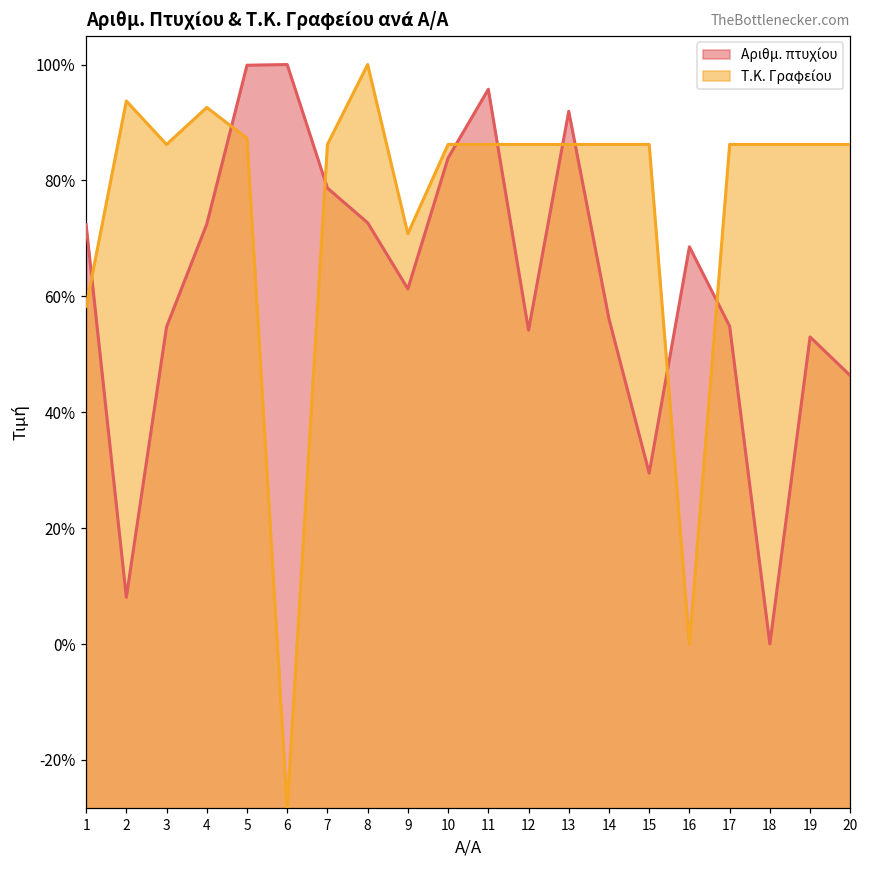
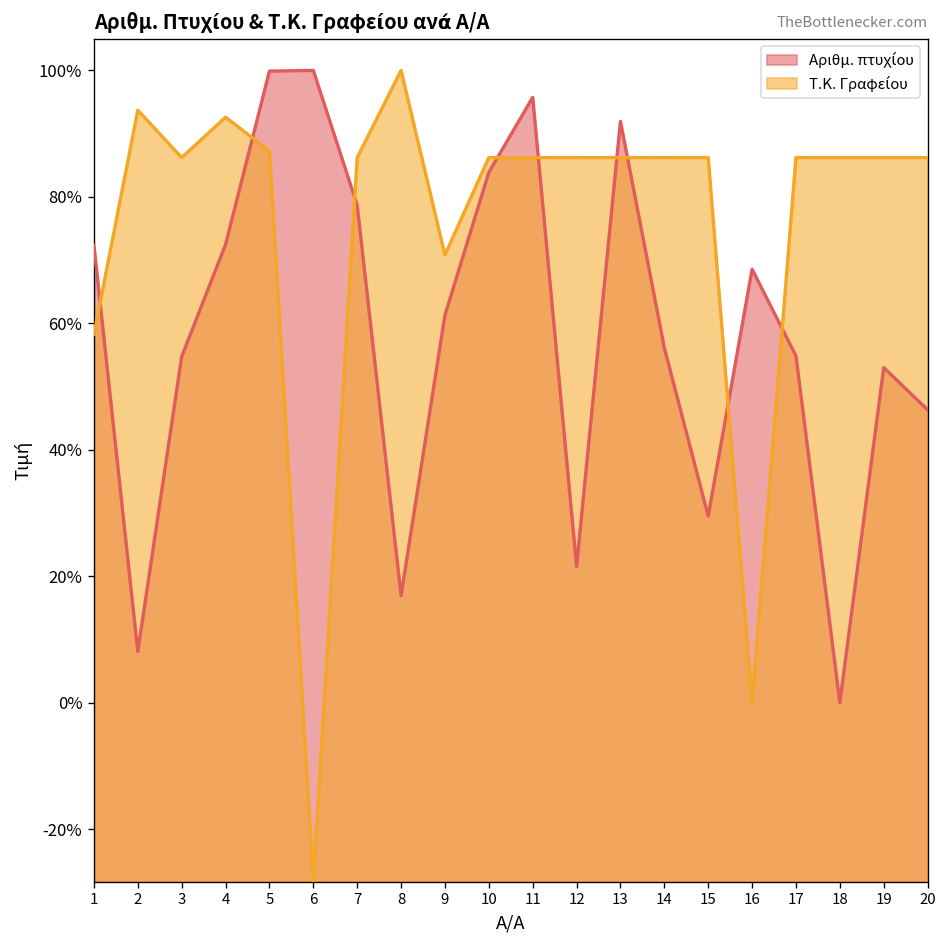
Αριθμ. πτυχίου, 8: 73% -> 17%
Αριθμ. πτυχίου, 12: 54% -> 22%
